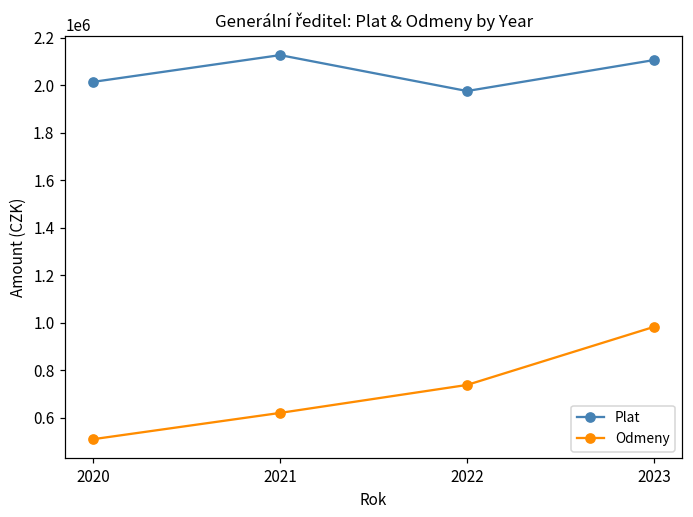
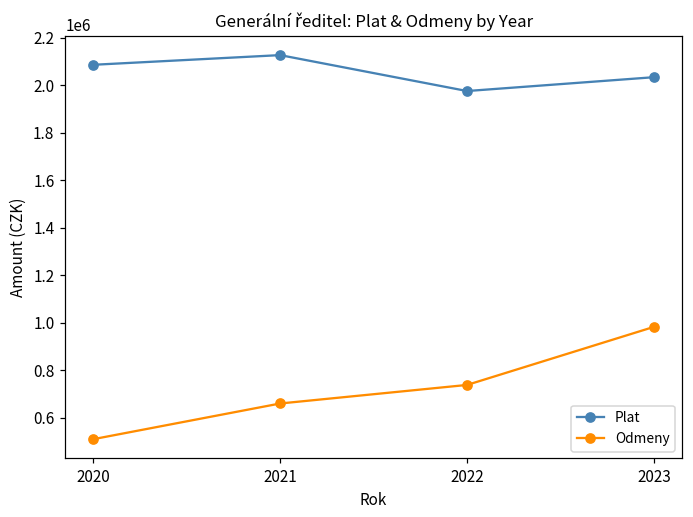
Plat, 2020: 2010000 -> 2090000
Odmeny, 2021: 620000 -> 660000
Plat, 2023: 2110000 -> 2030000
